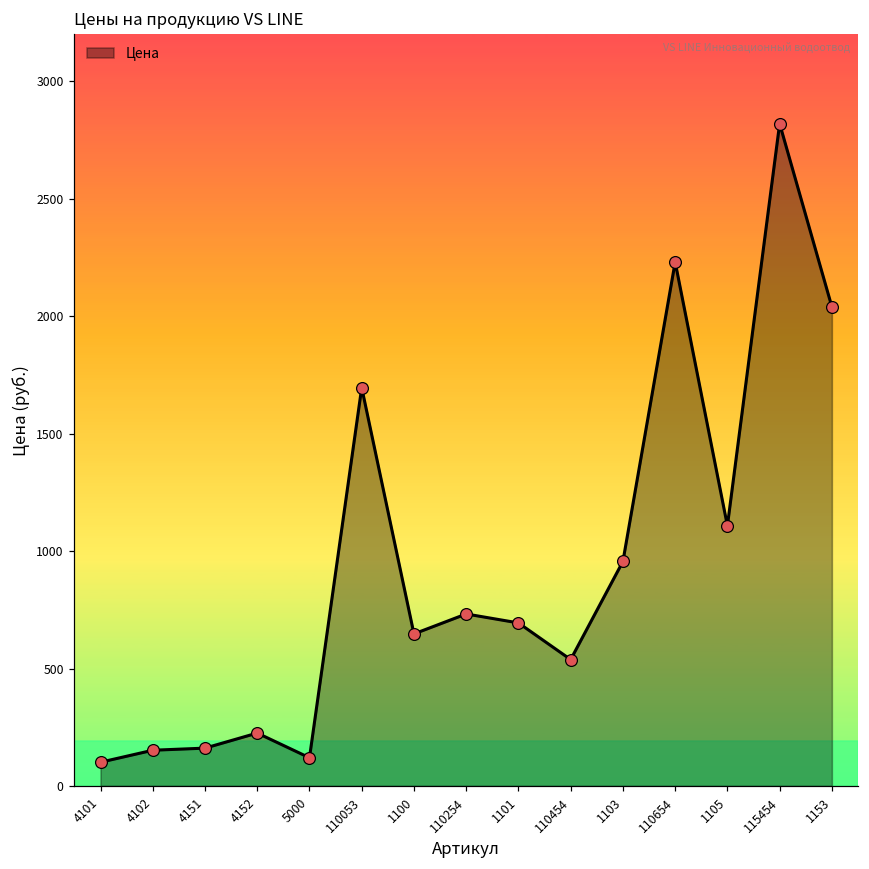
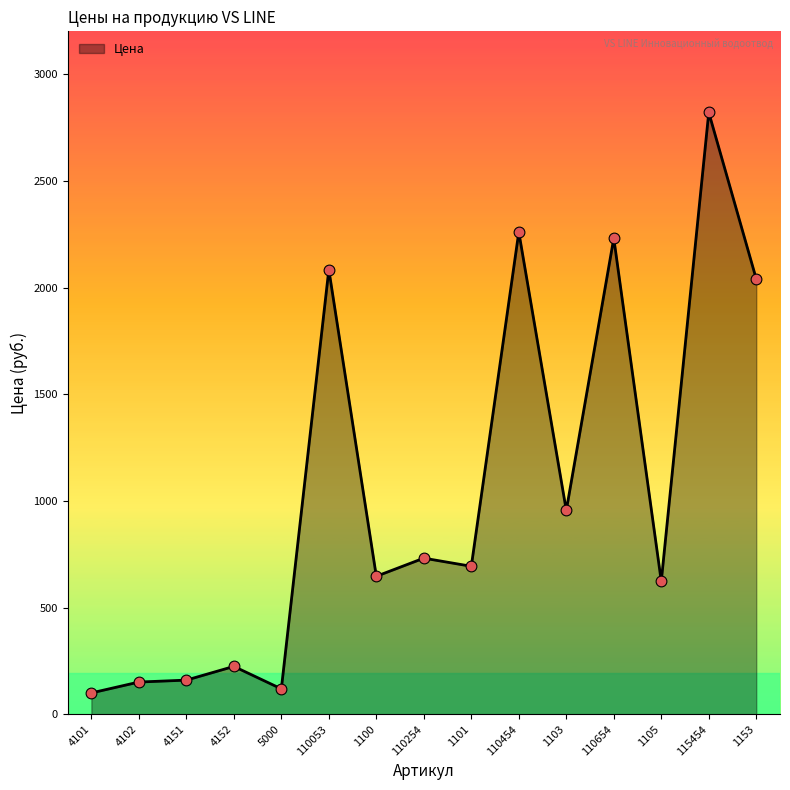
110053: 1700 -> 2080
110454: 540 -> 2260
1105: 1110 -> 620
